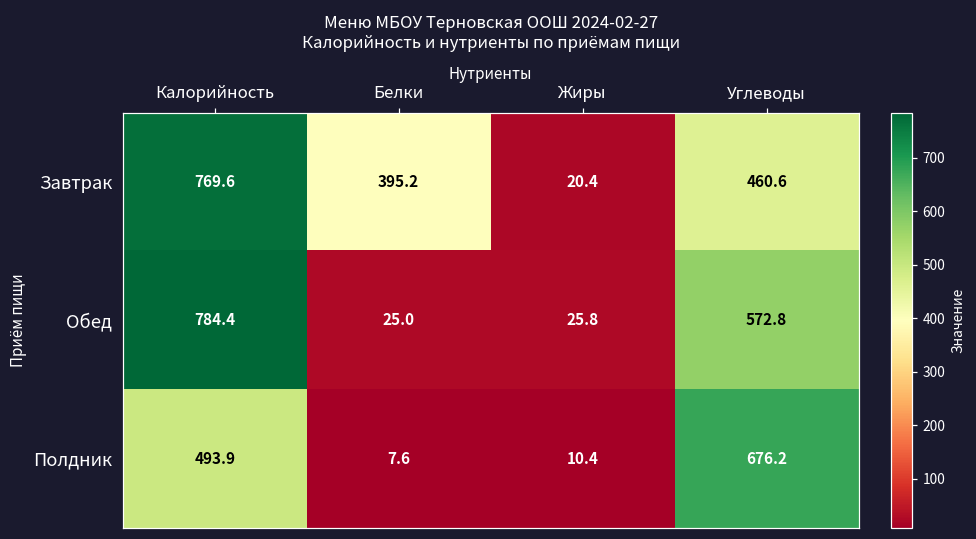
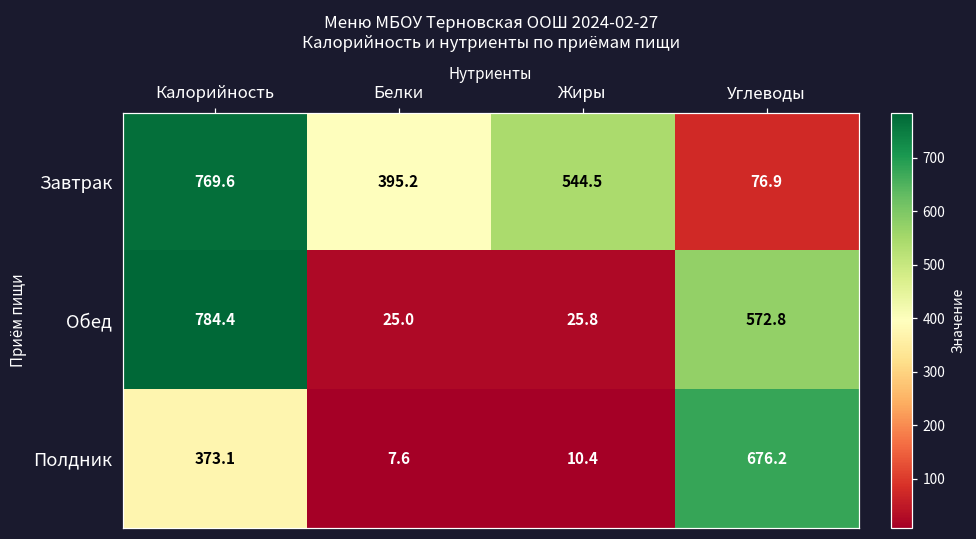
Завтрак, Жиры: 20.4 -> 544.5
Завтрак, Углеводы: 460.6 -> 76.9
Полдник, Калорийность: 493.9 -> 373.1
